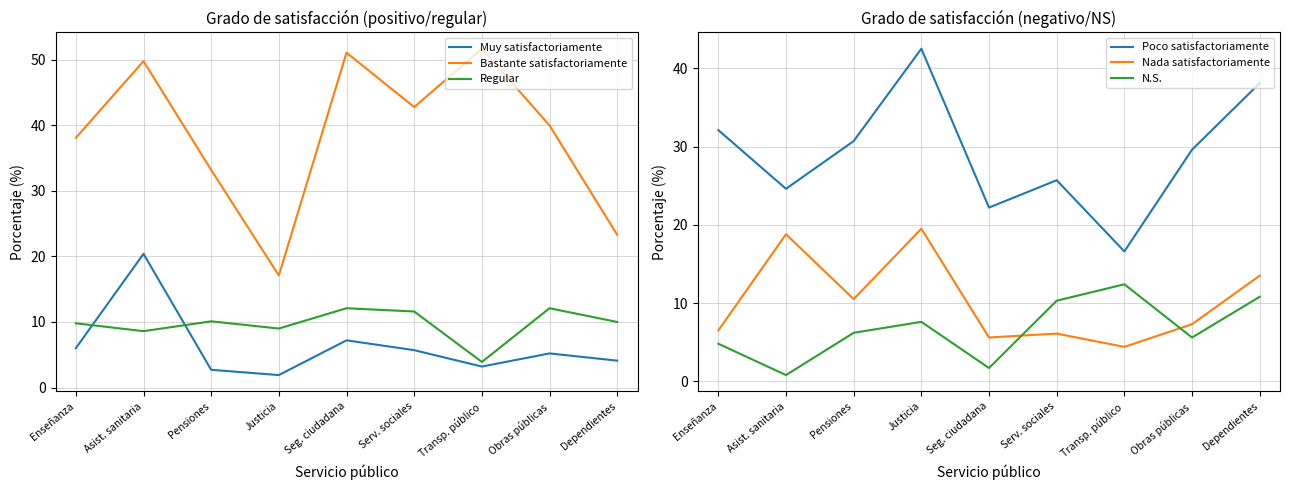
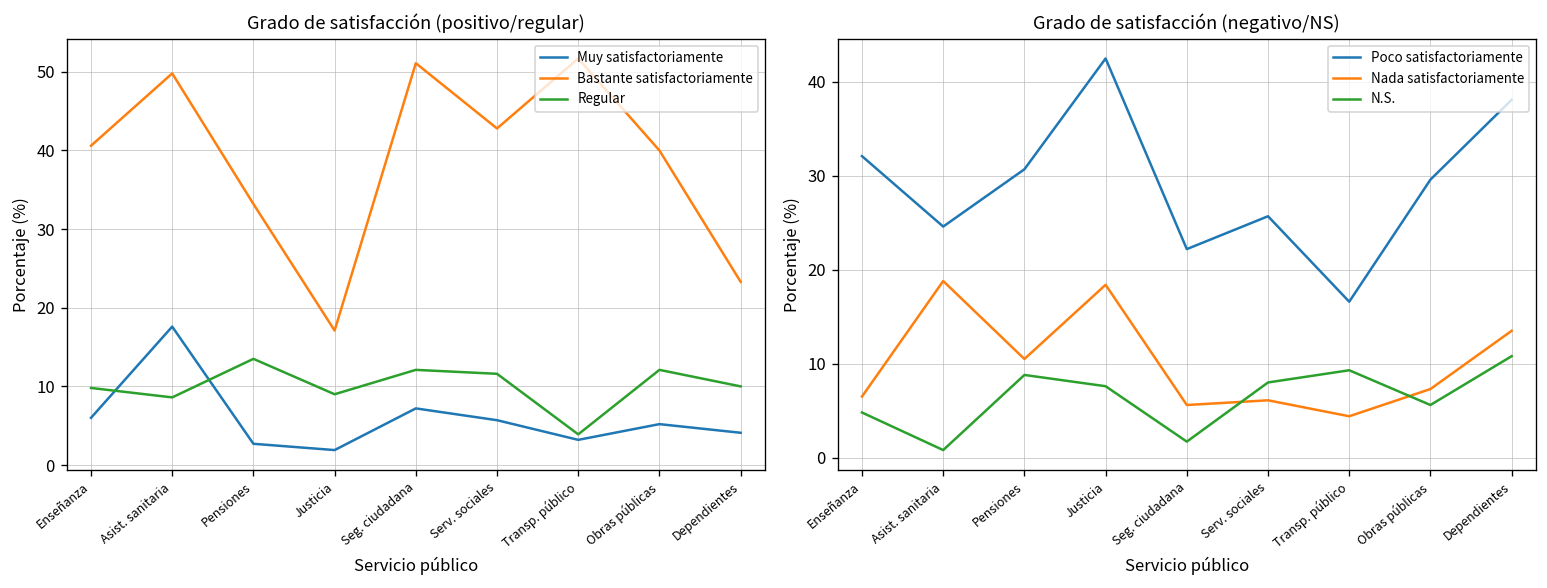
Grado de satisfacción (positivo/regular), Bastante satisfactoriamente, Enseñanza: 38 -> 41
Grado de satisfacción (positivo/regular), Muy satisfactoriamente, Asist. sanitaria: 20 -> 18
Grado de satisfacción (positivo/regular), Regular, Pensiones: 10 -> 14
Grado de satisfacción (negativo/NS), N.S., Pensiones: 6 -> 9
Grado de satisfacción (negativo/NS), Nada satisfactoriamente, Justicia: 20 -> 18
Grado de satisfacción (negativo/NS), N.S., Serv. sociales: 10 -> 8
Grado de satisfacción (negativo/NS), N.S., Transp. público: 12 -> 9
